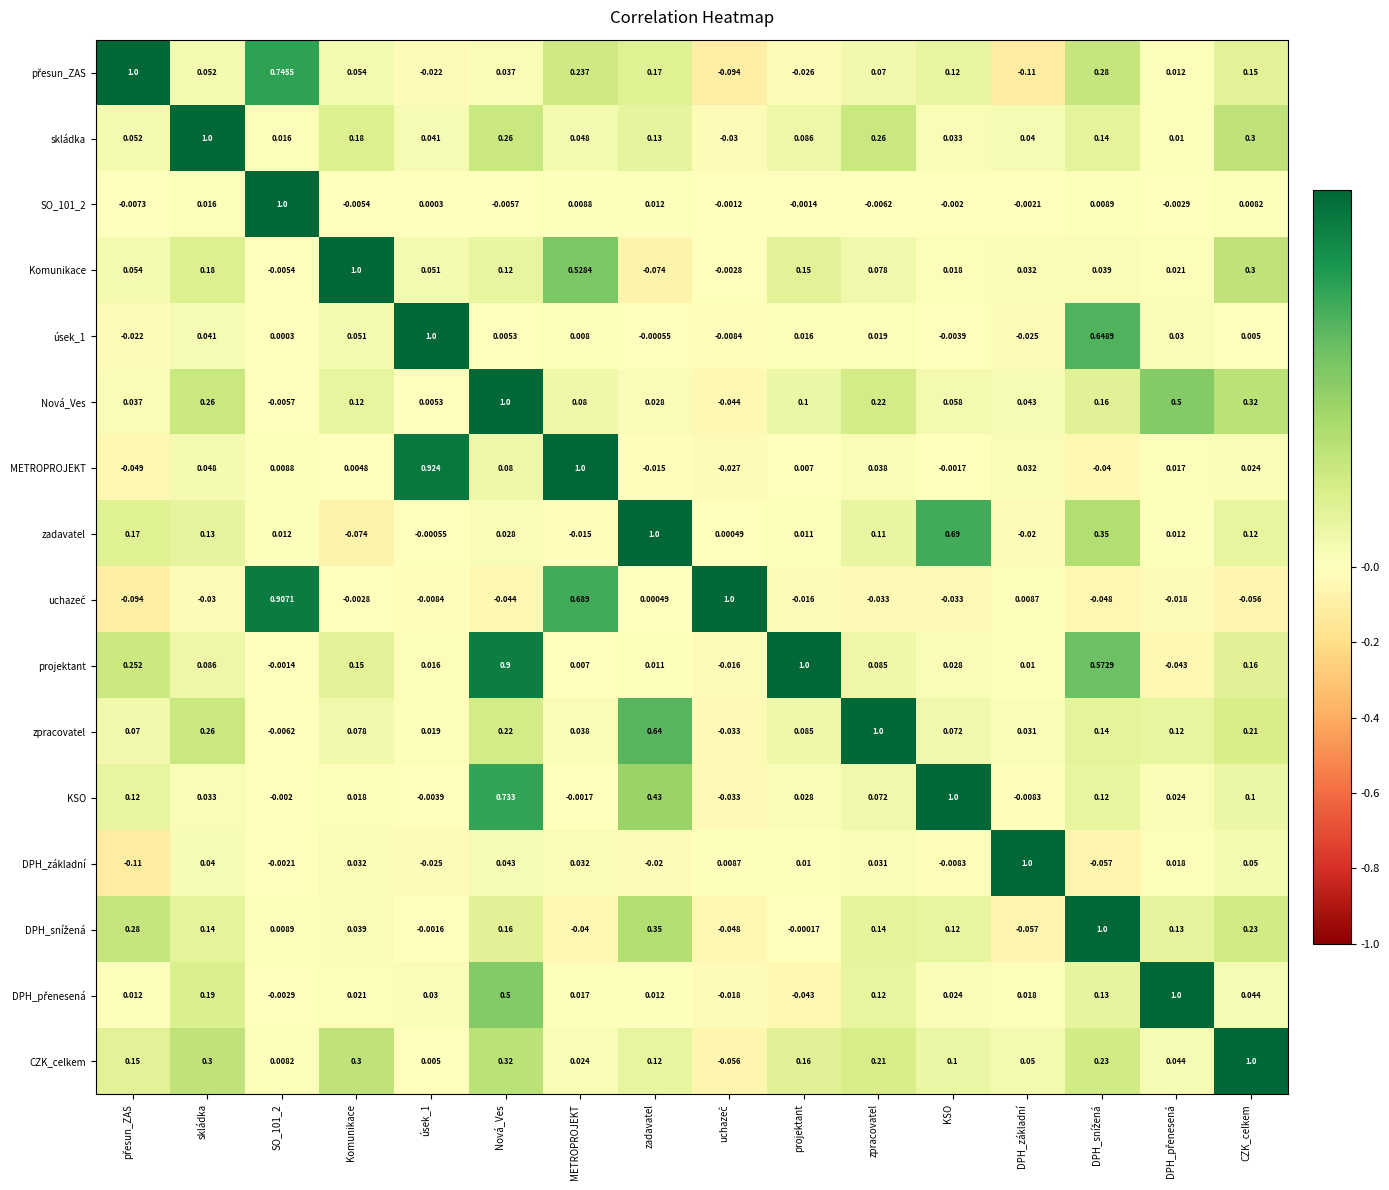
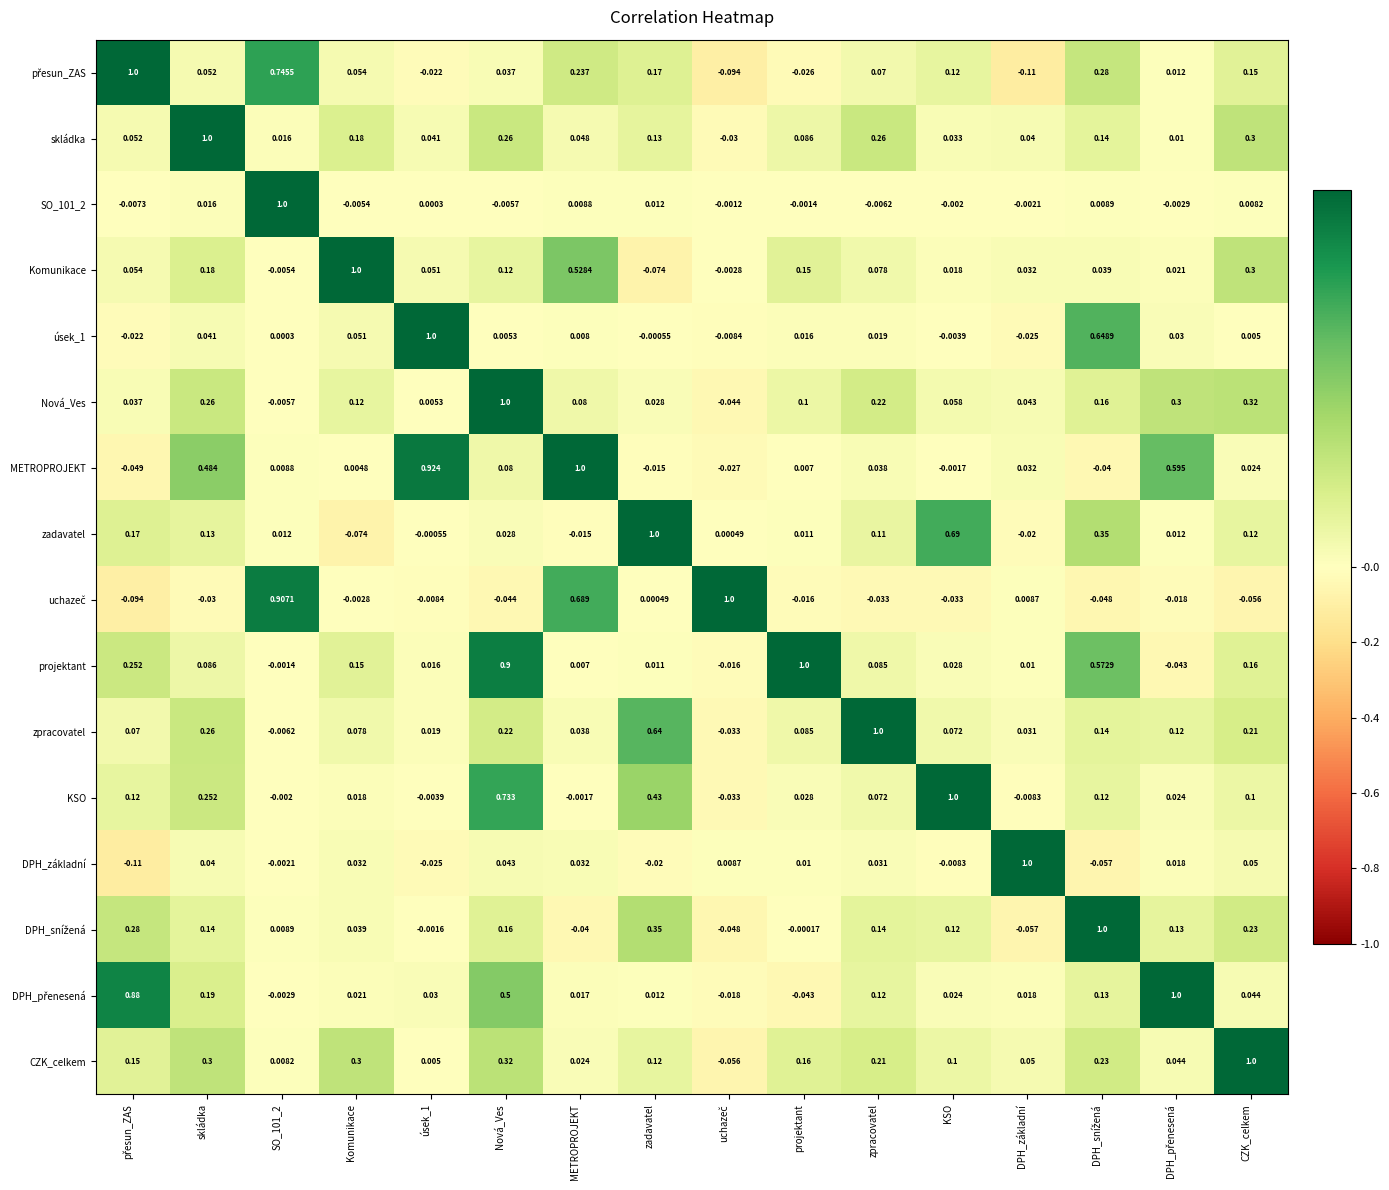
Nová_Ves, DPH_přenesená: 0.5 -> 0.3
METROPROJEKT, skládka: 0.048 -> 0.484
METROPROJEKT, DPH_přenesená: 0.017 -> 0.595
KSO, skládka: 0.033 -> 0.252
DPH_přenesená, přesun_ZAS: 0.012 -> 0.88
